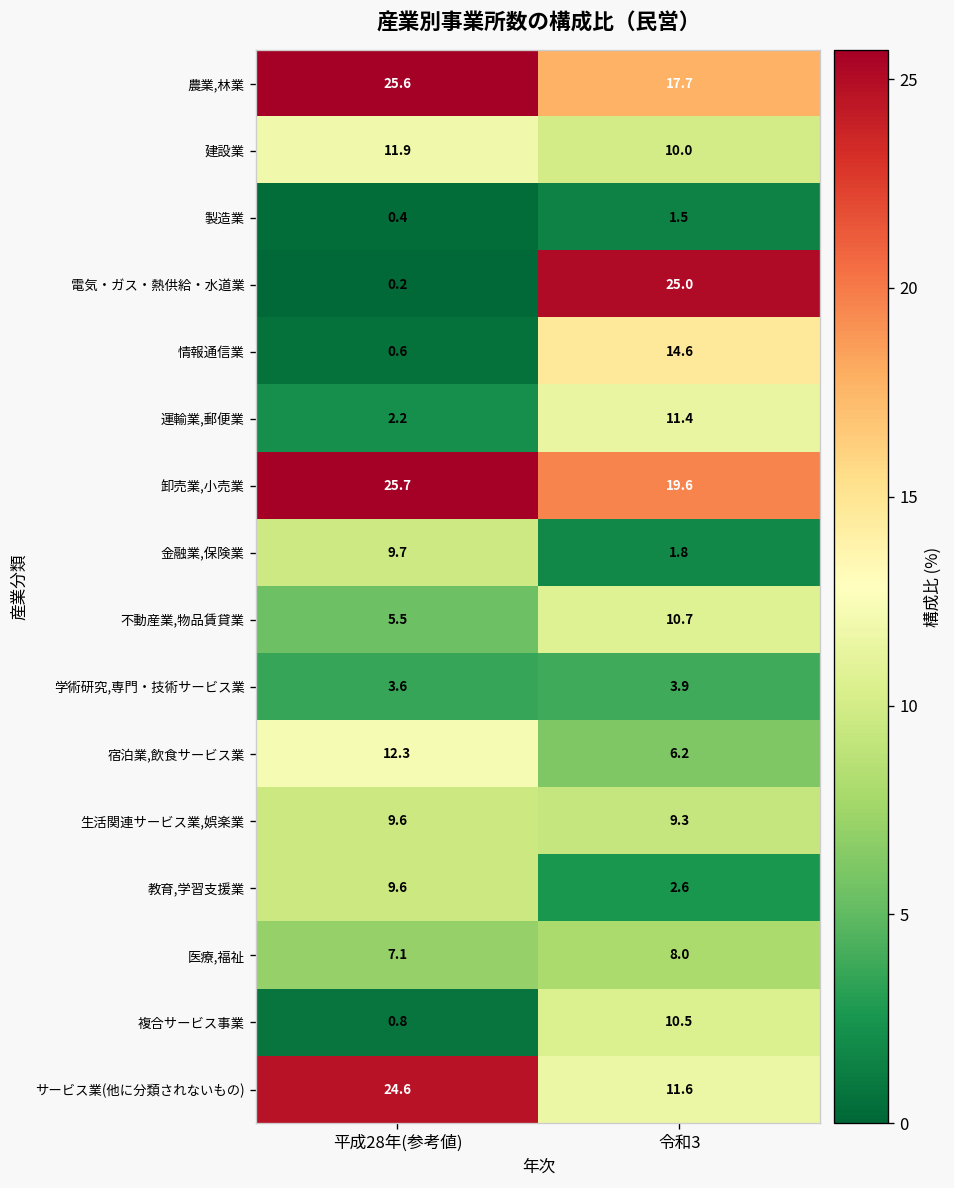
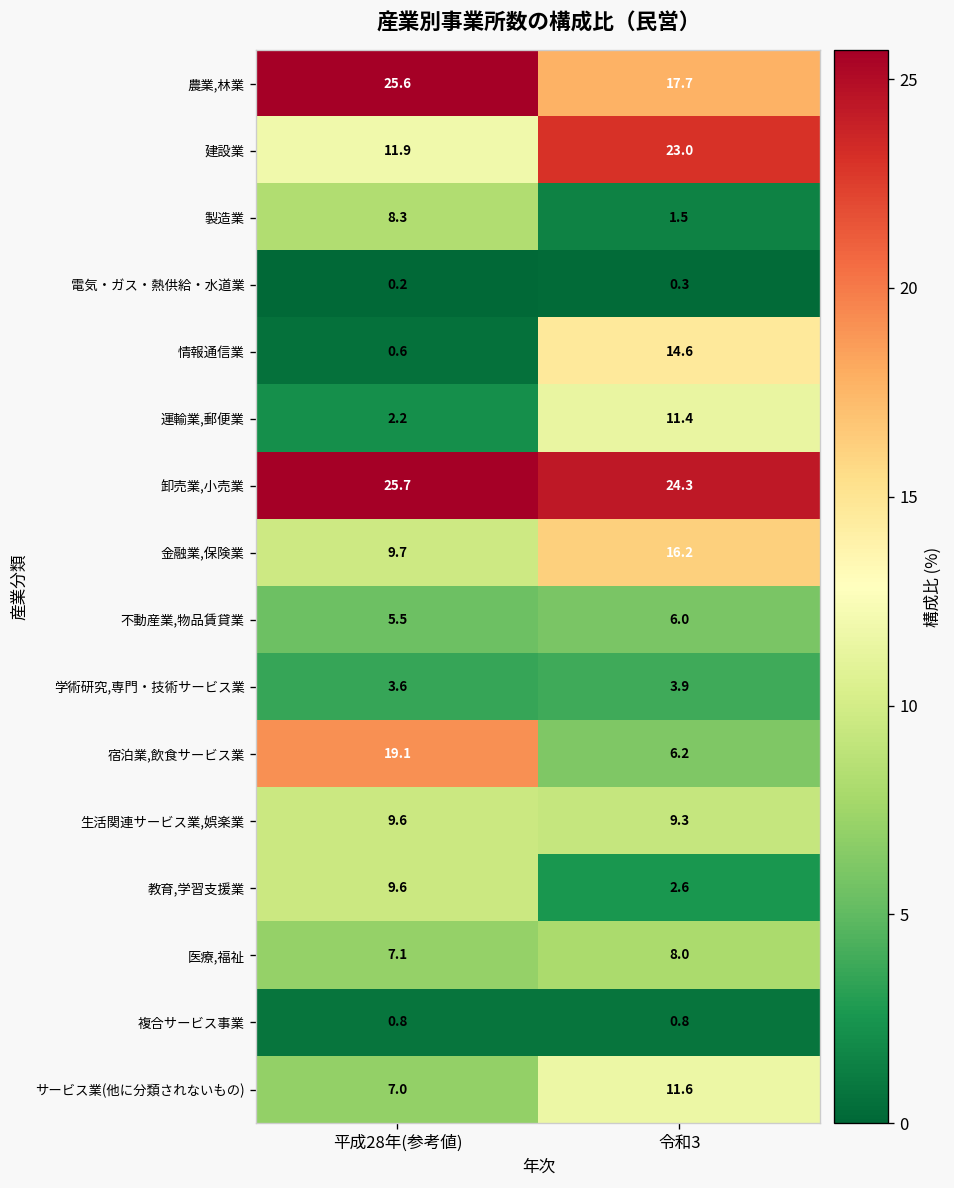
建設業, 令和3: 10.0 -> 23.0
製造業, 平成28年(参考値): 0.4 -> 8.3
電気・ガス・熱供給・水道業, 令和3: 25.0 -> 0.3
卸売業,小売業, 令和3: 19.6 -> 24.3
金融業,保険業, 令和3: 1.8 -> 16.2
不動産業,物品賃貸業, 令和3: 10.7 -> 6.0
宿泊業,飲食サービス業, 平成28年(参考値): 12.3 -> 19.1
複合サービス事業, 令和3: 10.5 -> 0.8
サービス業(他に分類されないもの), 平成28年(参考値): 24.6 -> 7.0
